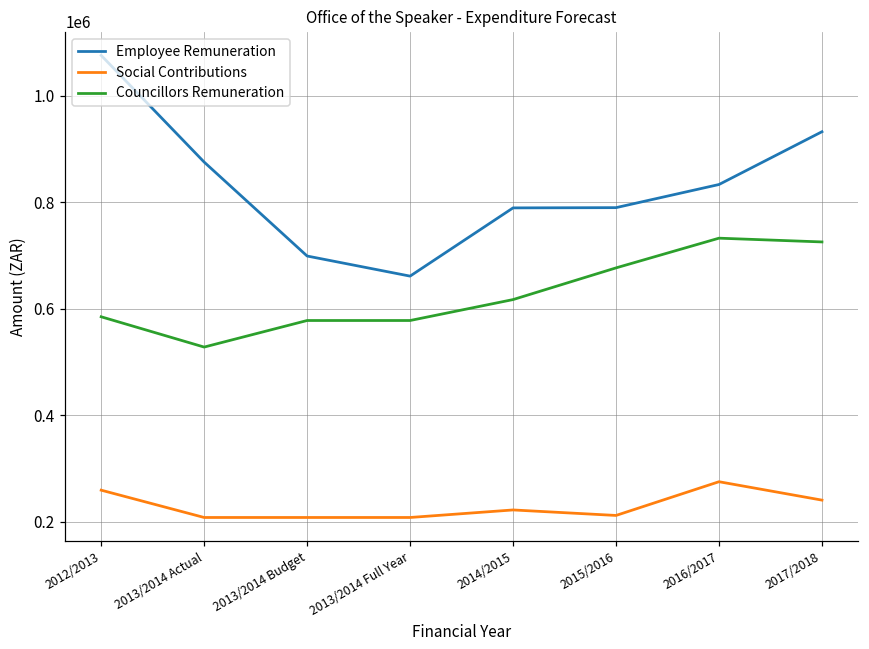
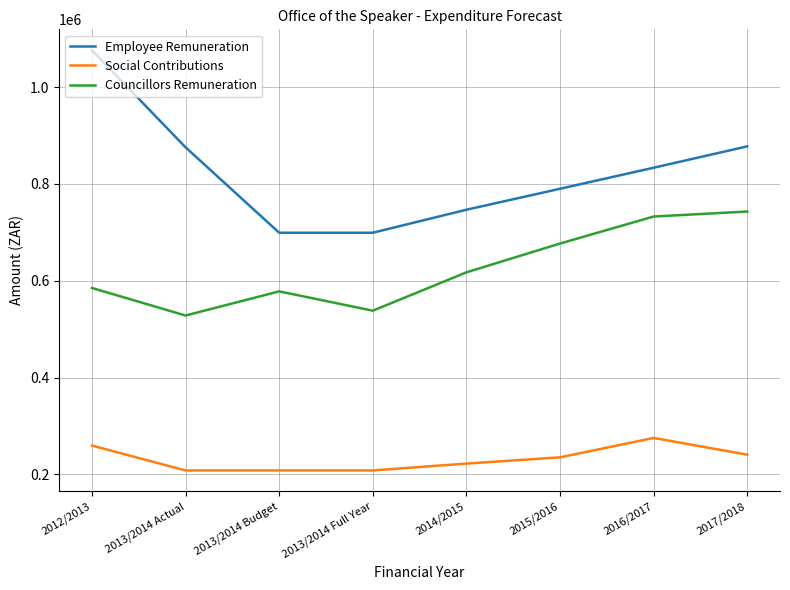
Employee Remuneration, 2013/2014 Full Year: 660000 -> 700000
Councillors Remuneration, 2013/2014 Full Year: 580000 -> 540000
Employee Remuneration, 2014/2015: 790000 -> 750000
Social Contributions, 2015/2016: 210000 -> 240000
Employee Remuneration, 2017/2018: 930000 -> 880000
Councillors Remuneration, 2017/2018: 730000 -> 740000
